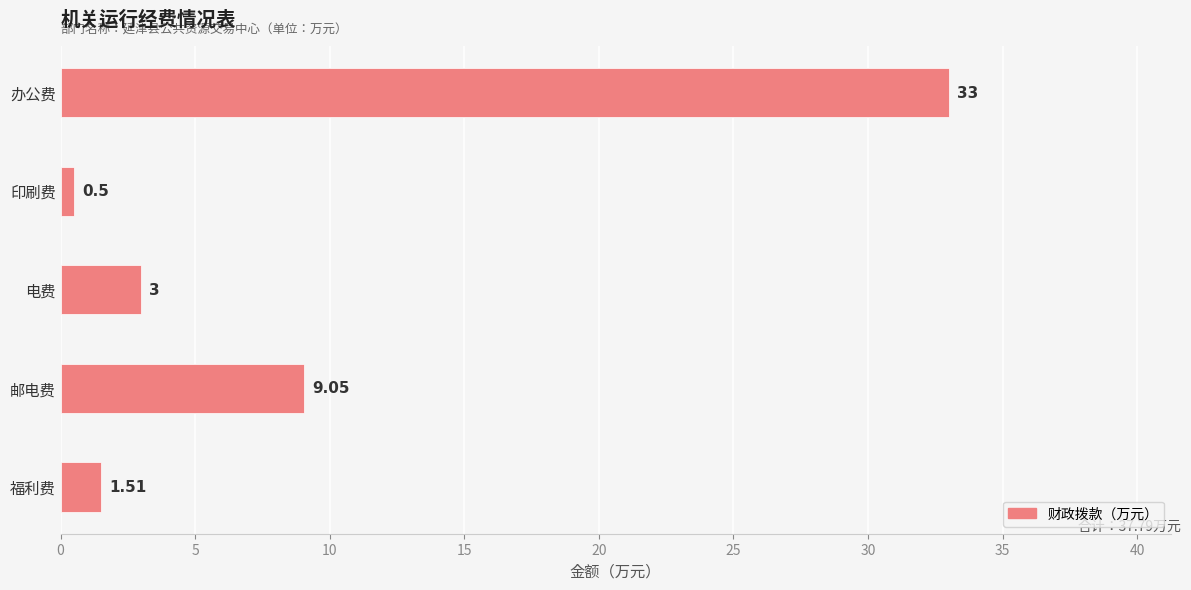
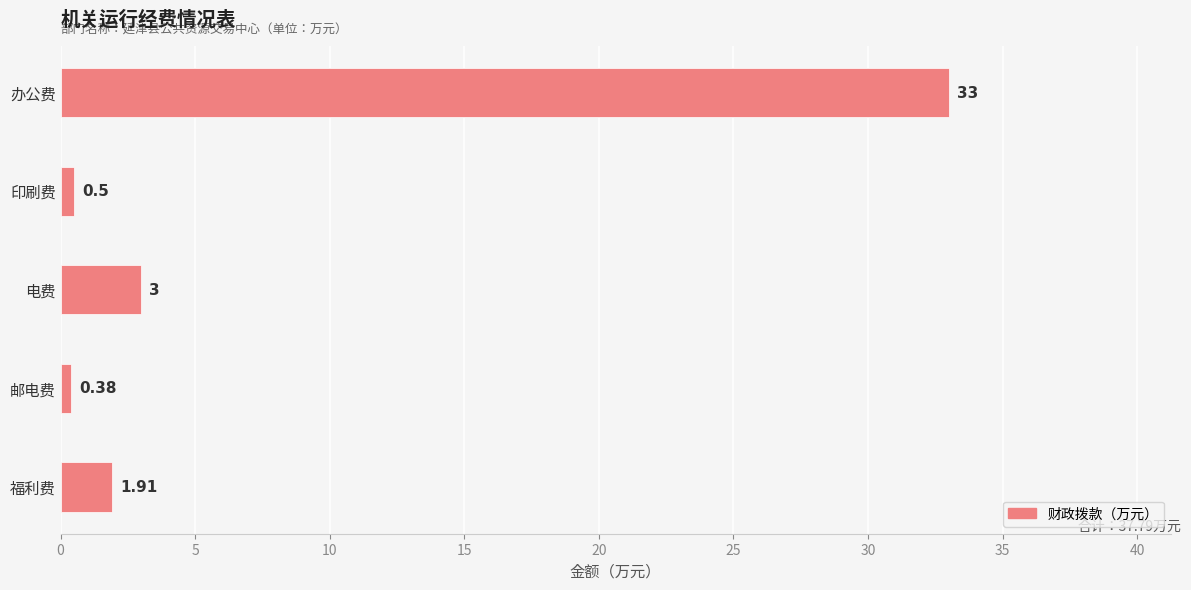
邮电费: 9.05 -> 0.38
福利费: 1.51 -> 1.91
